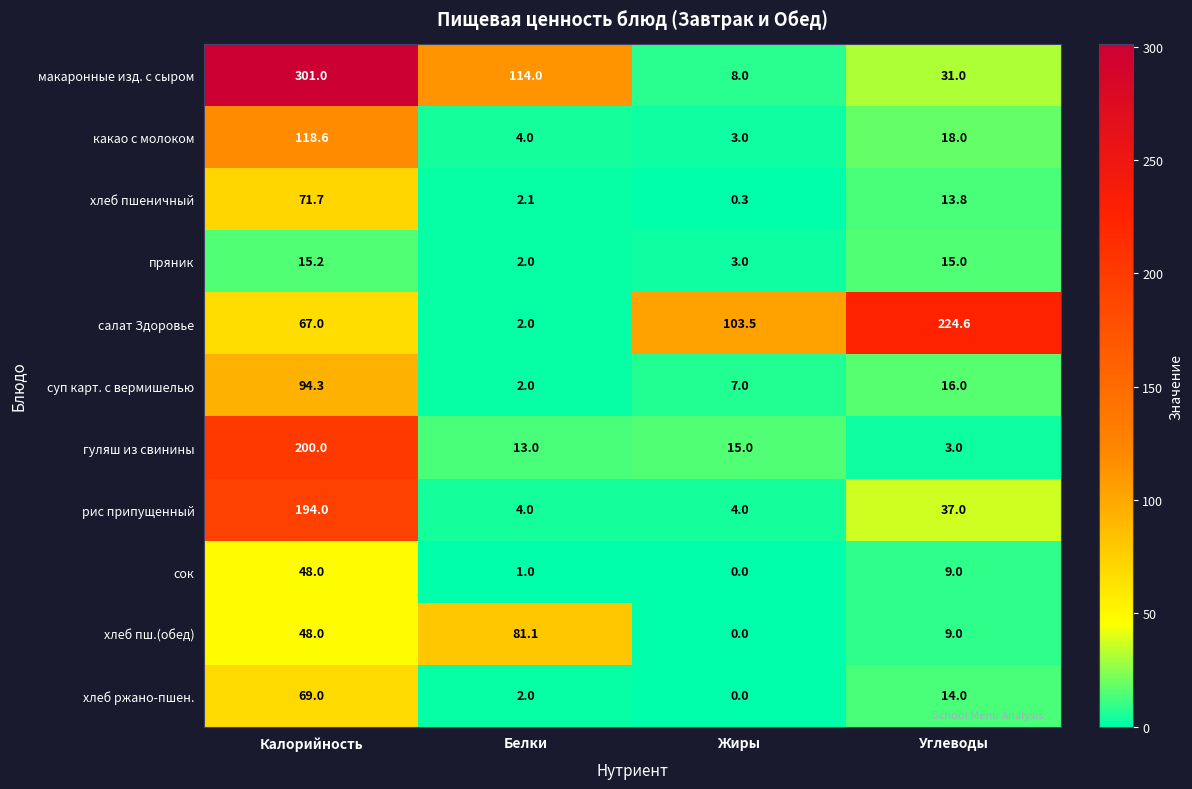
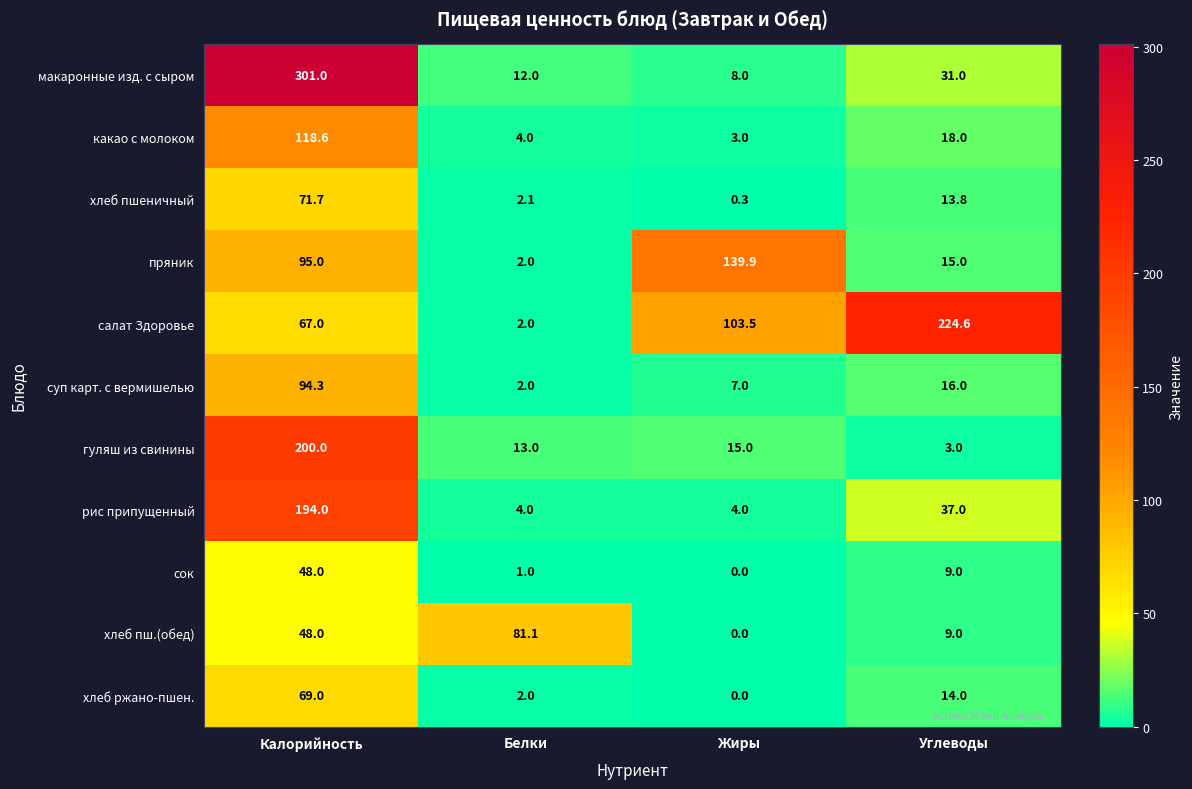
макаронные изд. с сыром, Белки: 114.0 -> 12.0
пряник, Калорийность: 15.2 -> 95.0
пряник, Жиры: 3.0 -> 139.9
